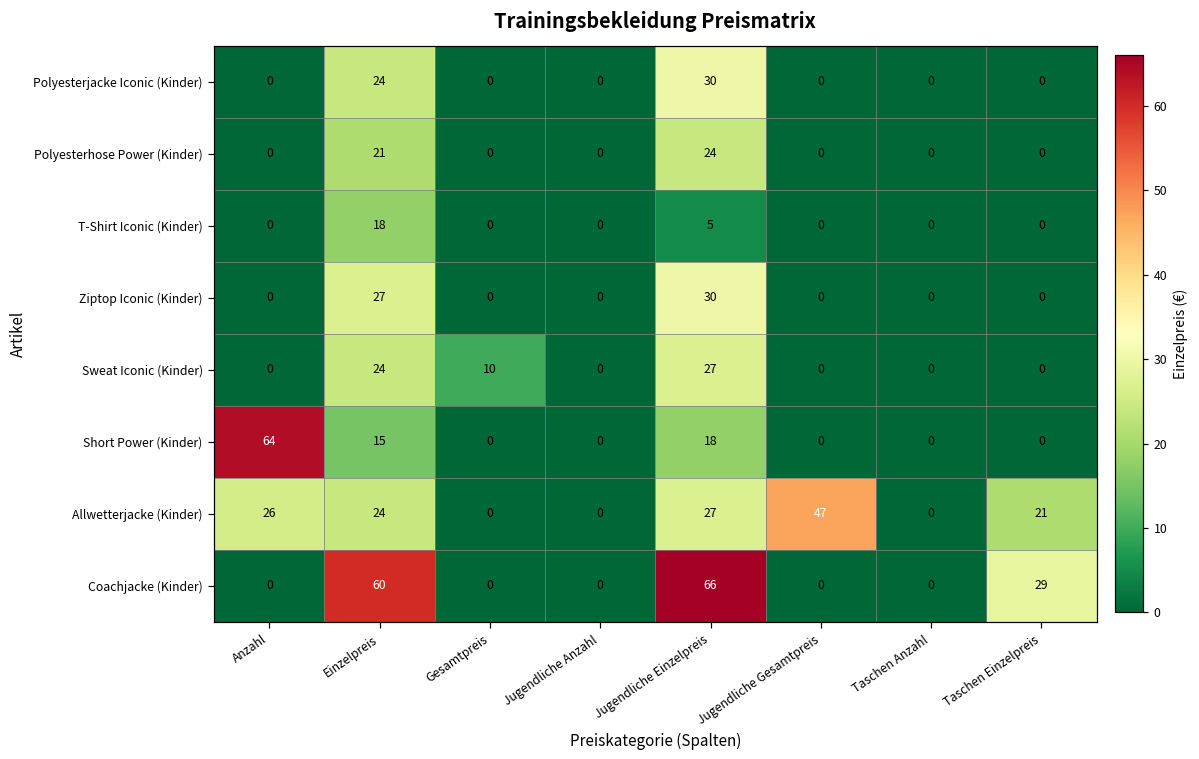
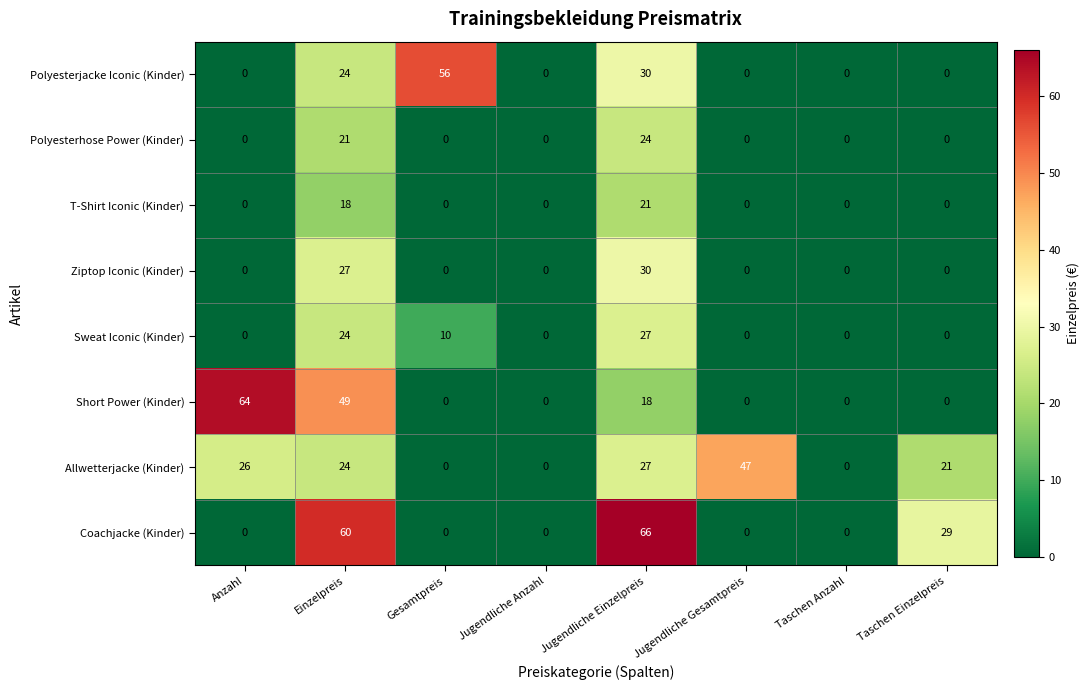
Polyesterjacke Iconic (Kinder), Gesamtpreis: 0 -> 56
T-Shirt Iconic (Kinder), Jugendliche Einzelpreis: 5 -> 21
Short Power (Kinder), Einzelpreis: 15 -> 49
